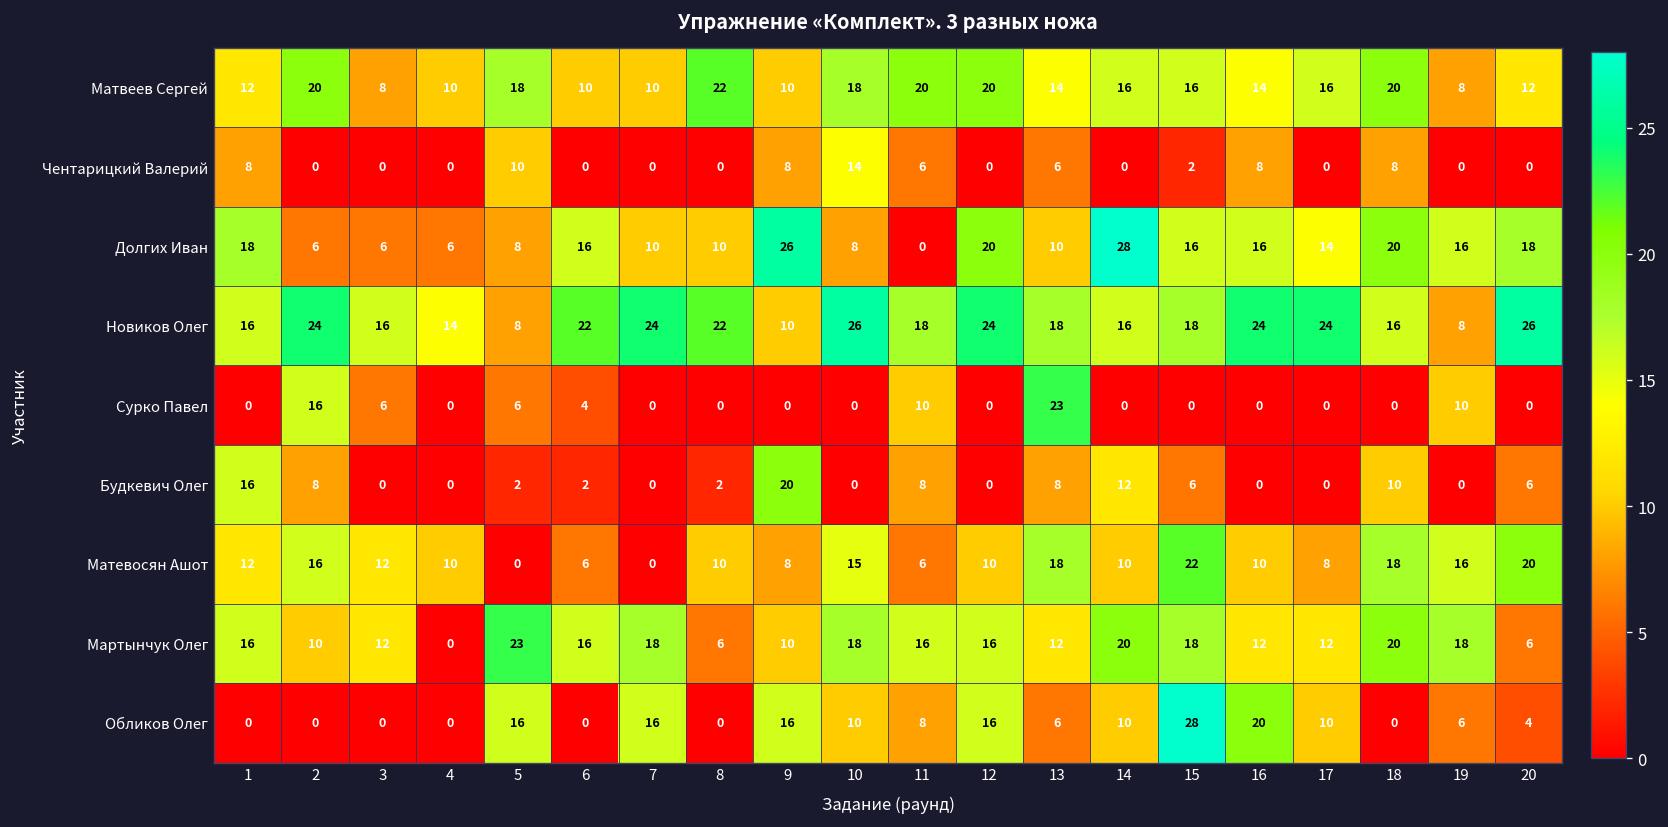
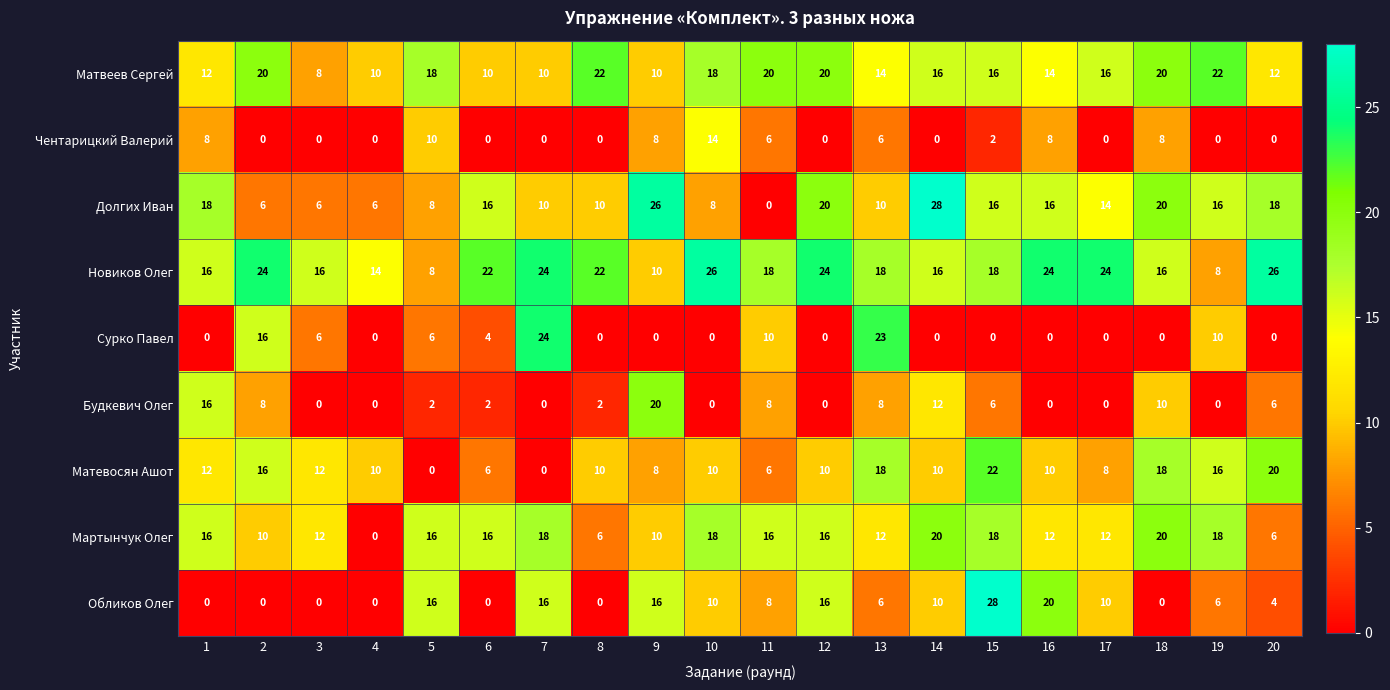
Матвеев Сергей, 19: 8 -> 22
Сурко Павел, 7: 0 -> 24
Матевосян Ашот, 10: 15 -> 10
Мартынчук Олег, 5: 23 -> 16
